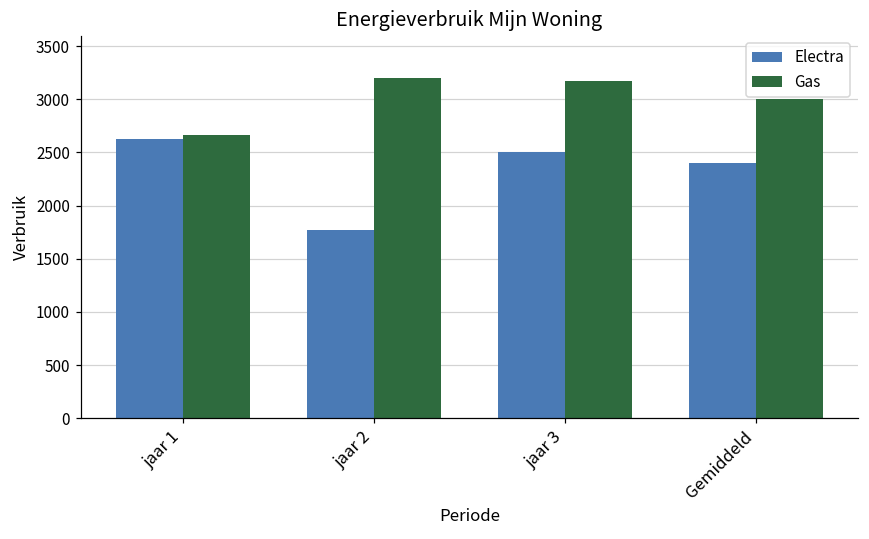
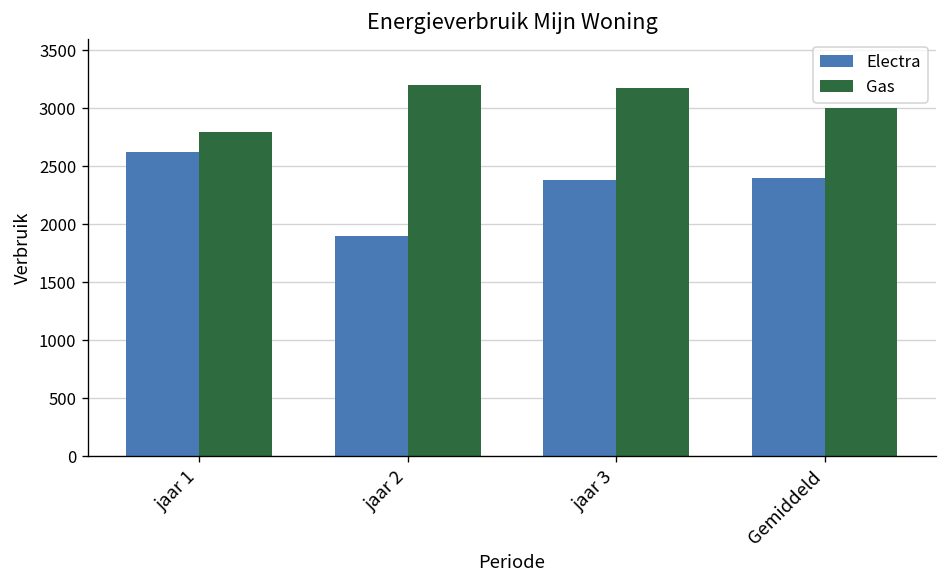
Gas, jaar 1: 2700 -> 2800
Electra, jaar 2: 1800 -> 1900
Electra, jaar 3: 2500 -> 2400
